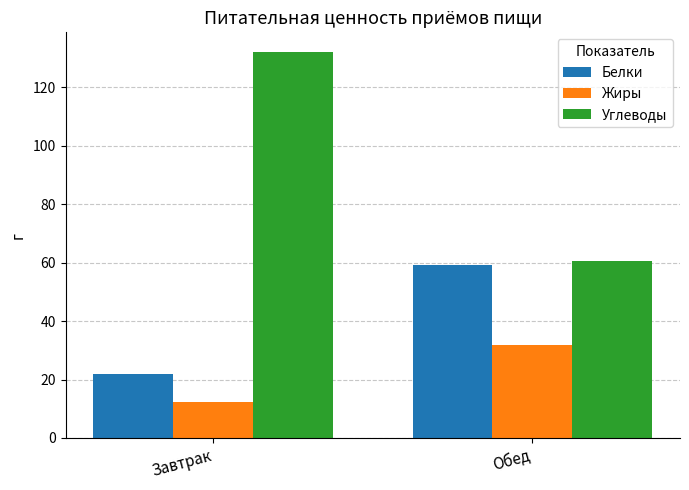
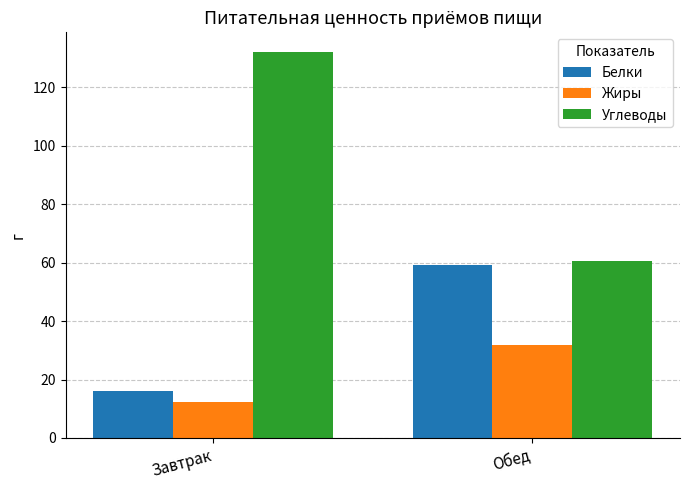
Белки, Завтрак: 22 -> 16
